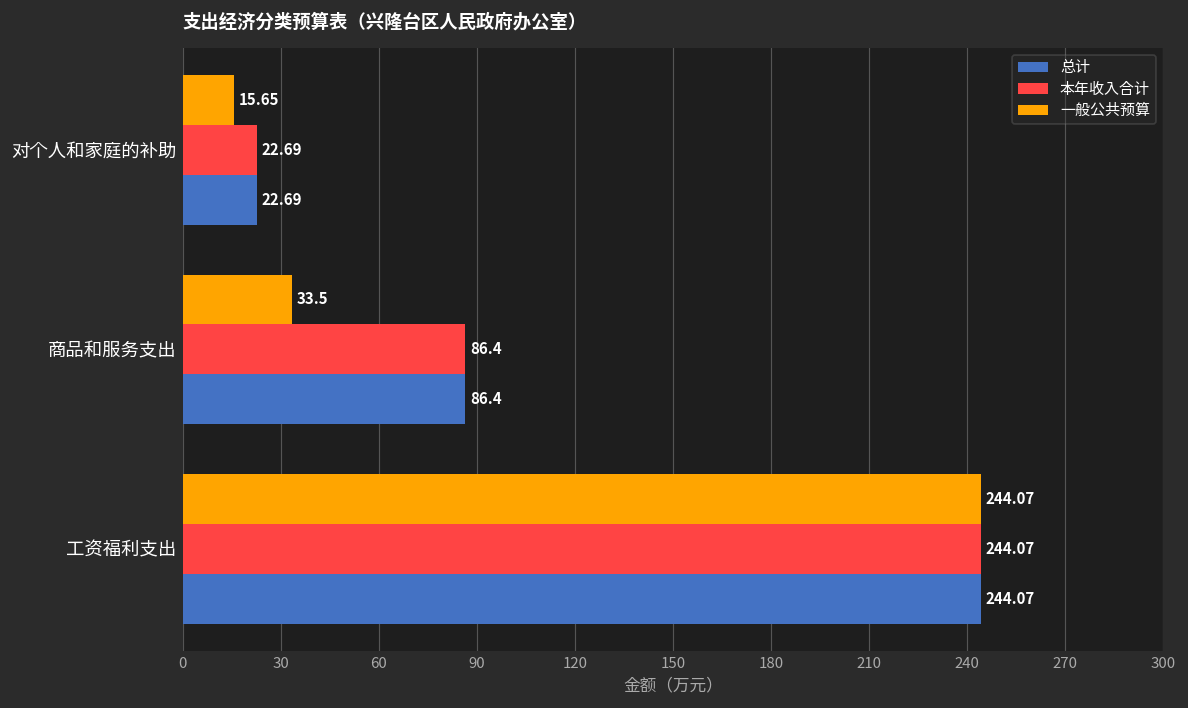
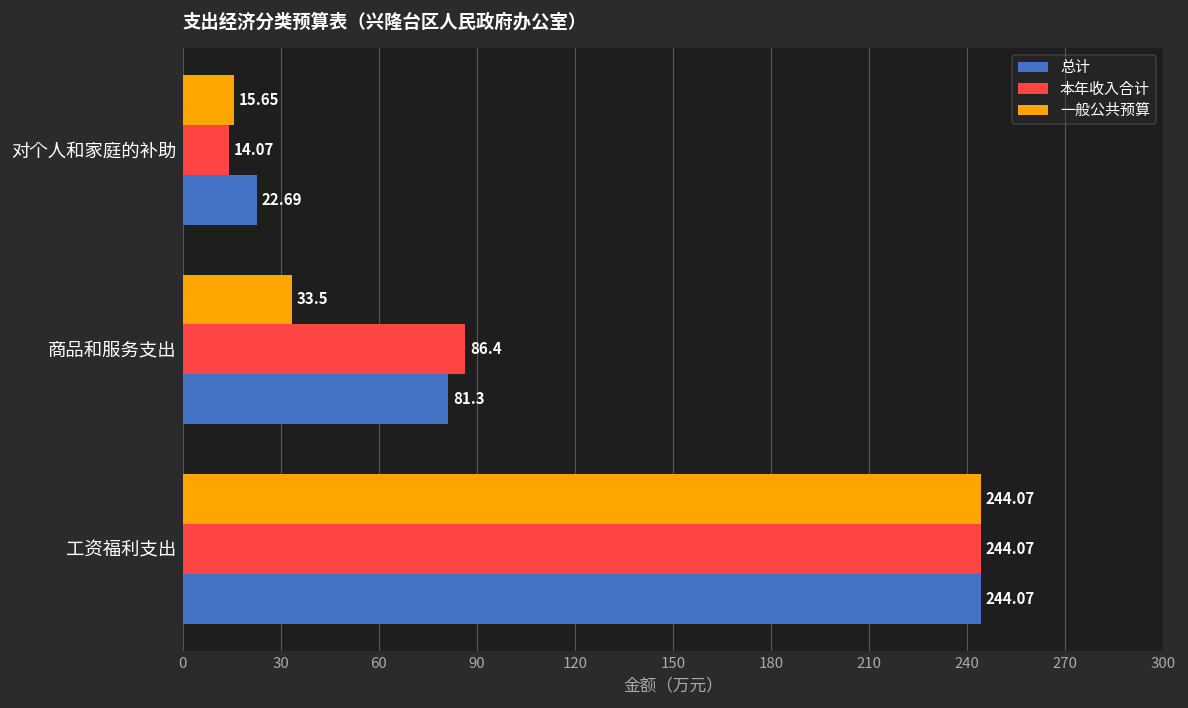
本年收入合计, 对个人和家庭的补助: 22.69 -> 14.07
总计, 商品和服务支出: 86.4 -> 81.3
